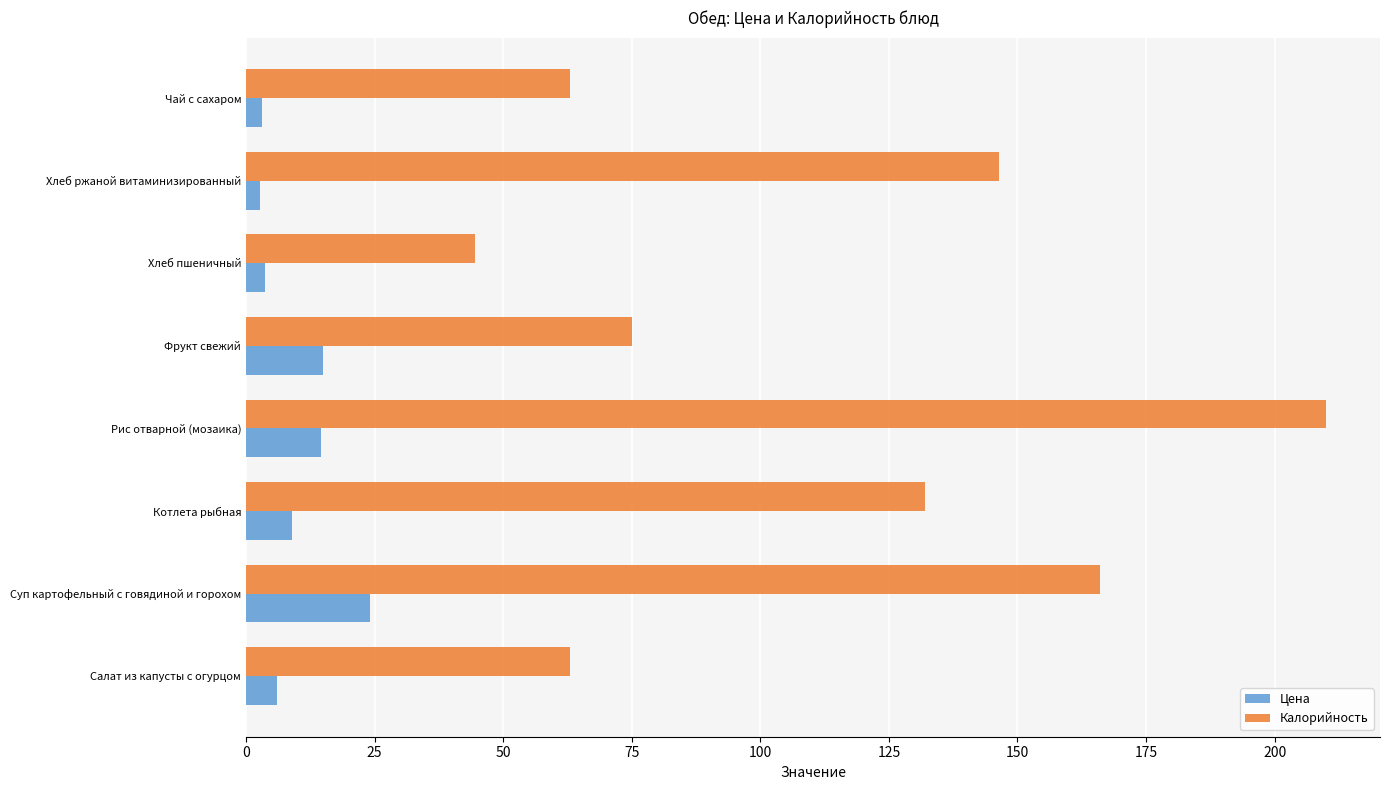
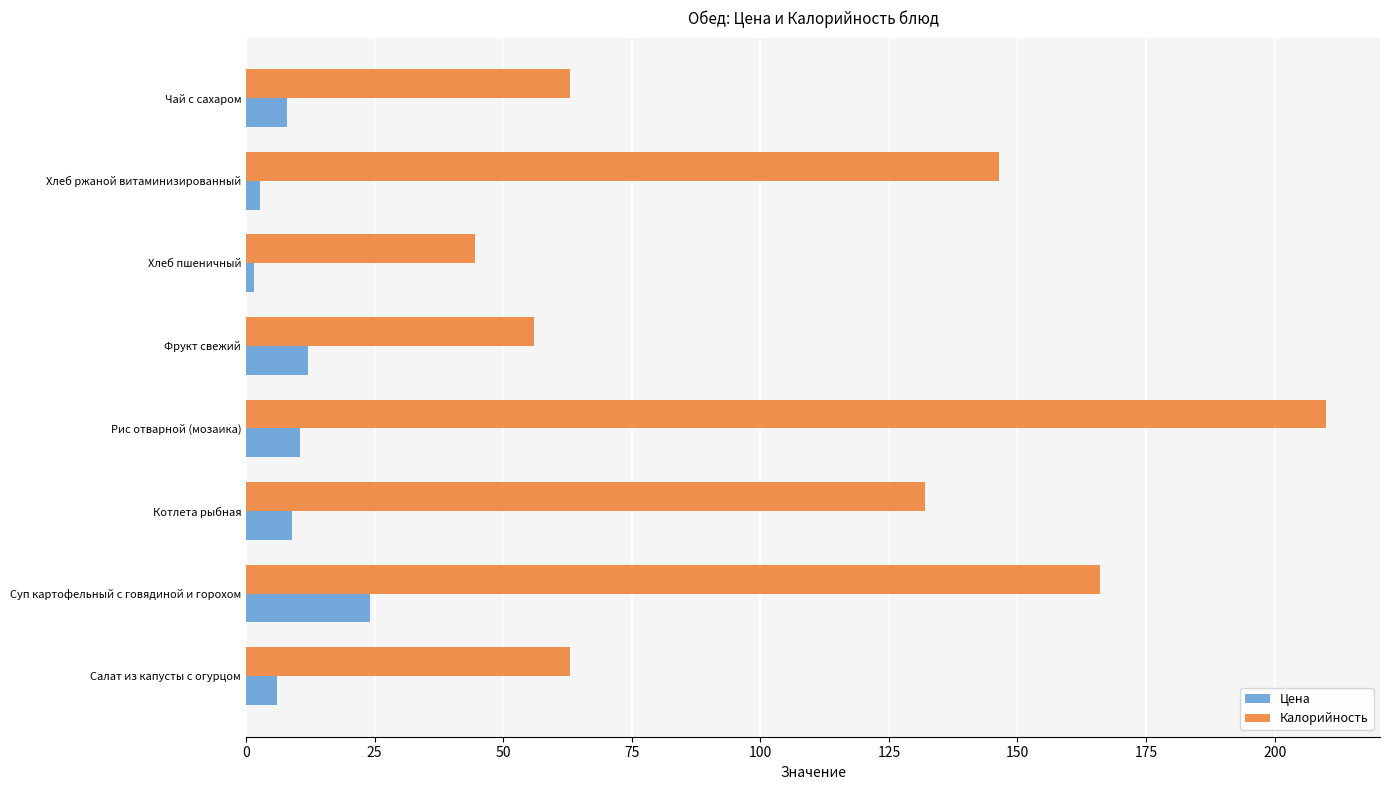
Цена, Чай с сахаром: 3 -> 8
Цена, Хлеб пшеничный: 4 -> 2
Калорийность, Фрукт свежий: 75 -> 56
Цена, Фрукт свежий: 15 -> 12
Цена, Рис отварной (мозаика): 15 -> 10
